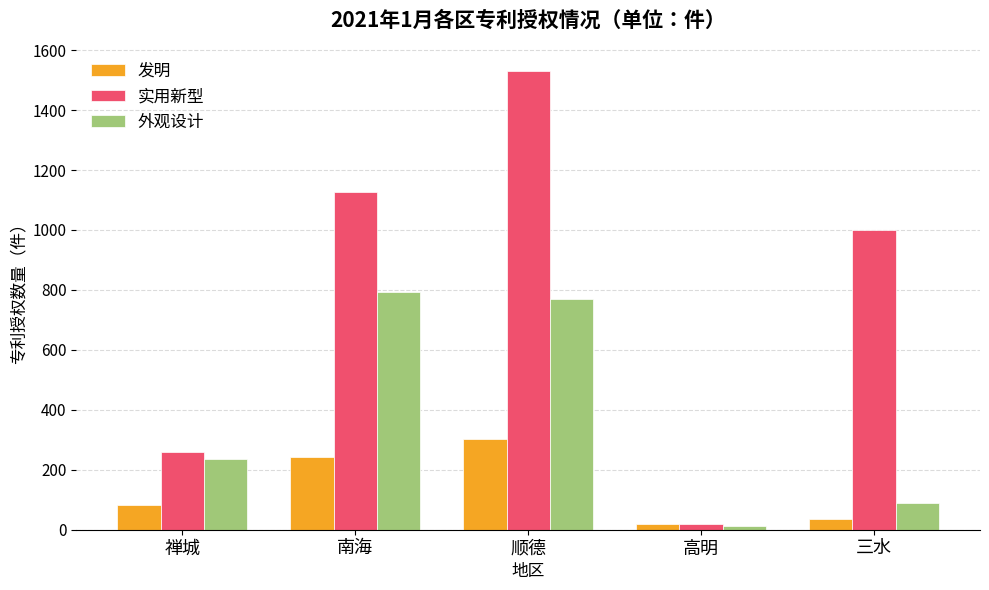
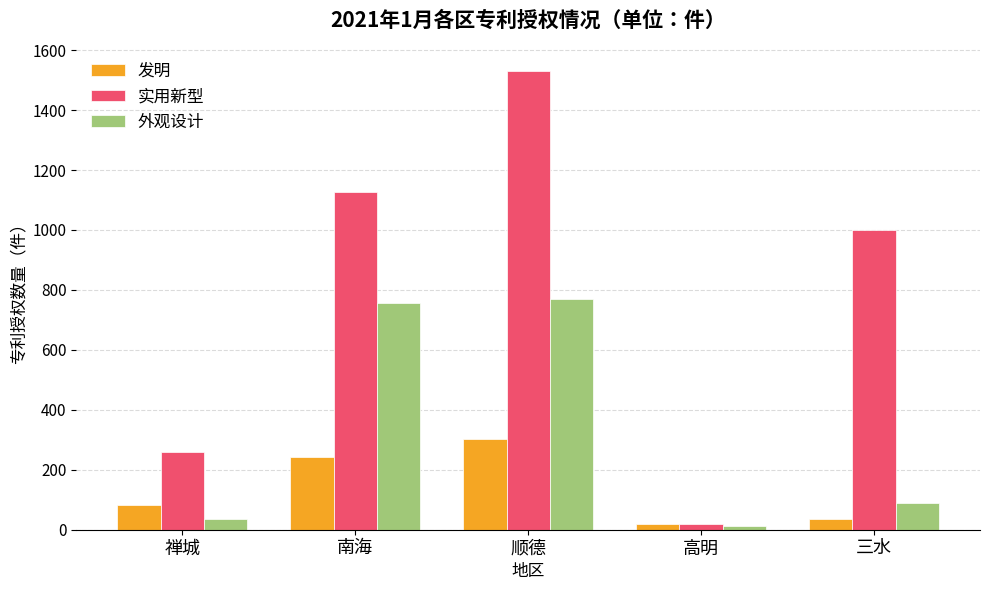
外观设计, 禅城: 240 -> 40
外观设计, 南海: 790 -> 760
